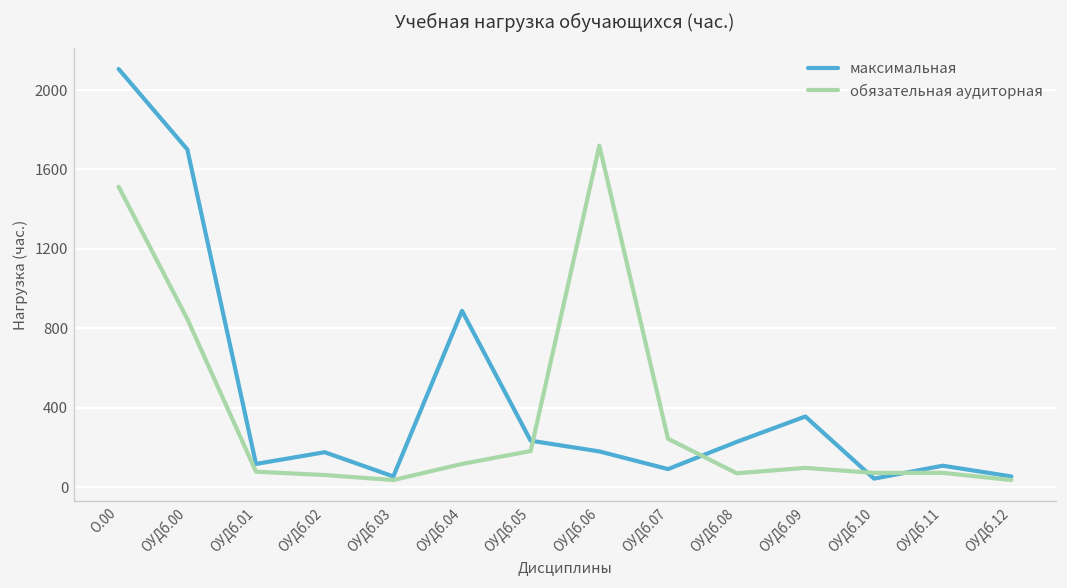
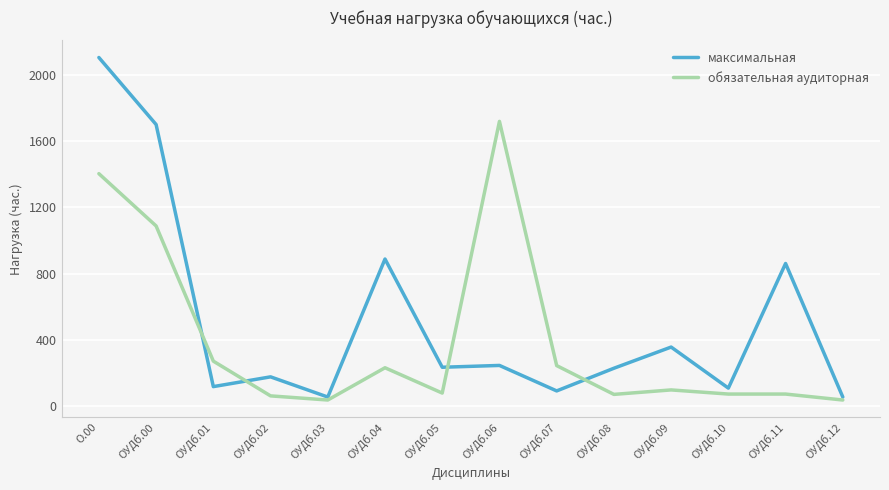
обязательная аудиторная, О.00: 1510 -> 1400
обязательная аудиторная, ОУДб.00: 850 -> 1090
обязательная аудиторная, ОУДб.01: 80 -> 270
обязательная аудиторная, ОУДб.04: 120 -> 230
обязательная аудиторная, ОУДб.05: 180 -> 80
максимальная, ОУДб.06: 180 -> 250
максимальная, ОУДб.10: 40 -> 110
максимальная, ОУДб.11: 110 -> 860
